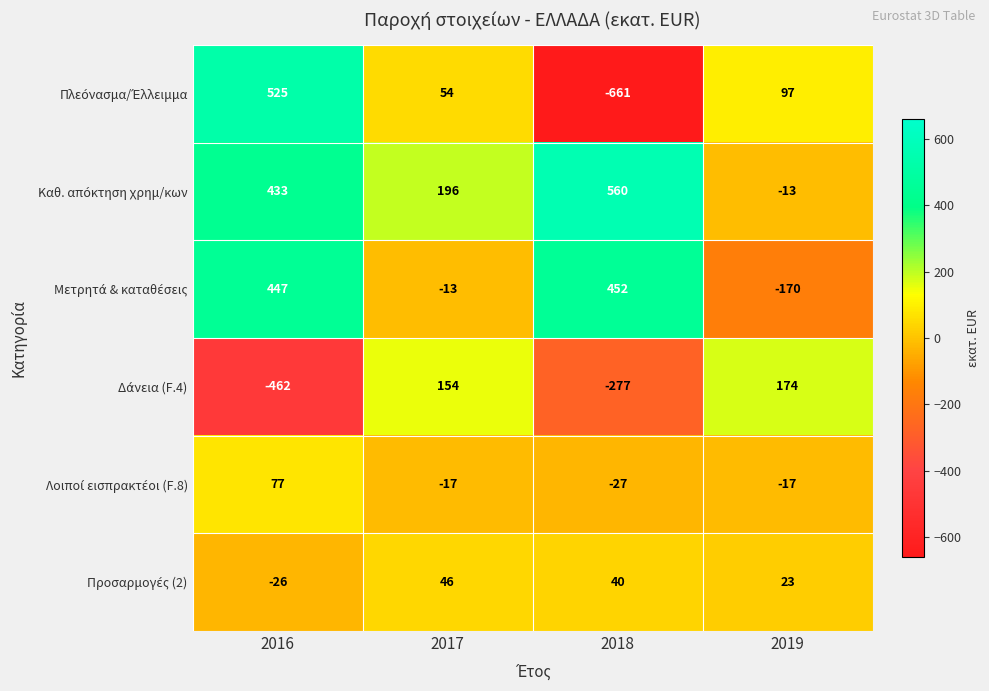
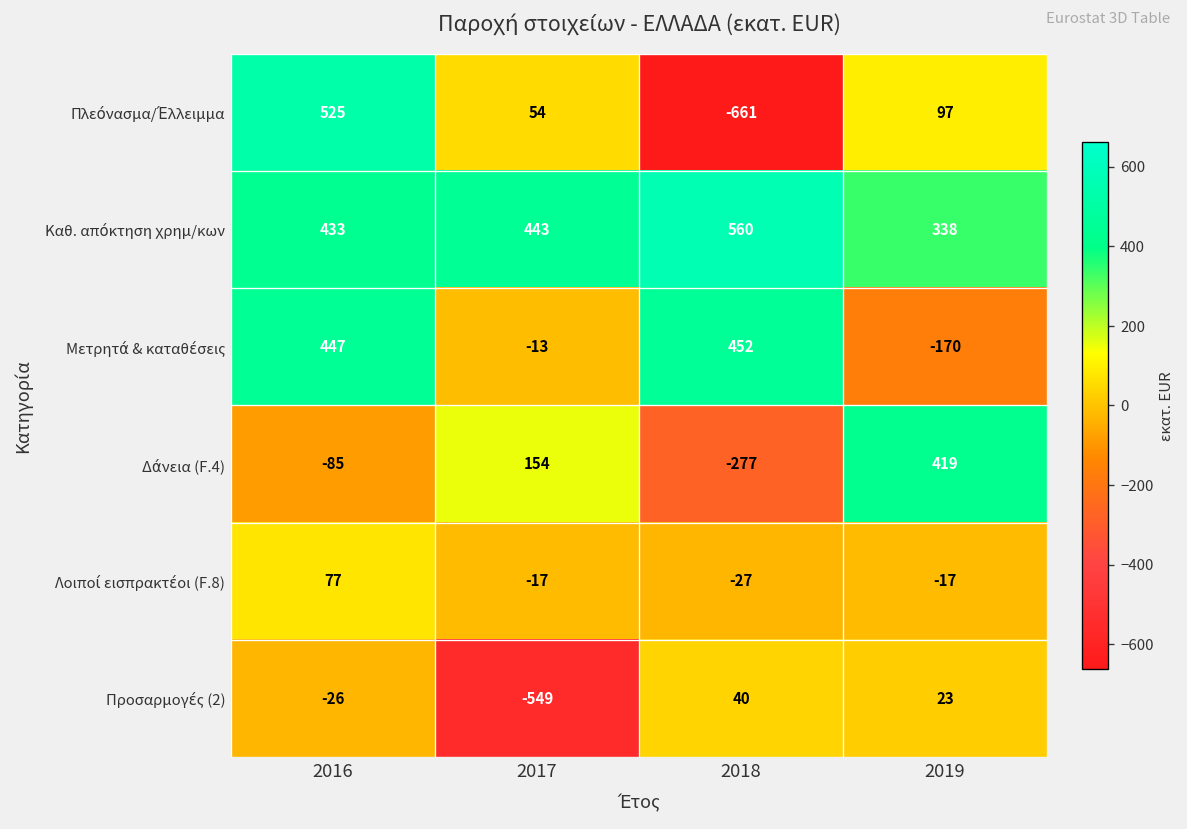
Καθ. απόκτηση χρημ/κων, 2017: 196 -> 443
Καθ. απόκτηση χρημ/κων, 2019: -13 -> 338
Δάνεια (F.4), 2016: -462 -> -85
Δάνεια (F.4), 2019: 174 -> 419
Προσαρμογές (2), 2017: 46 -> -549
